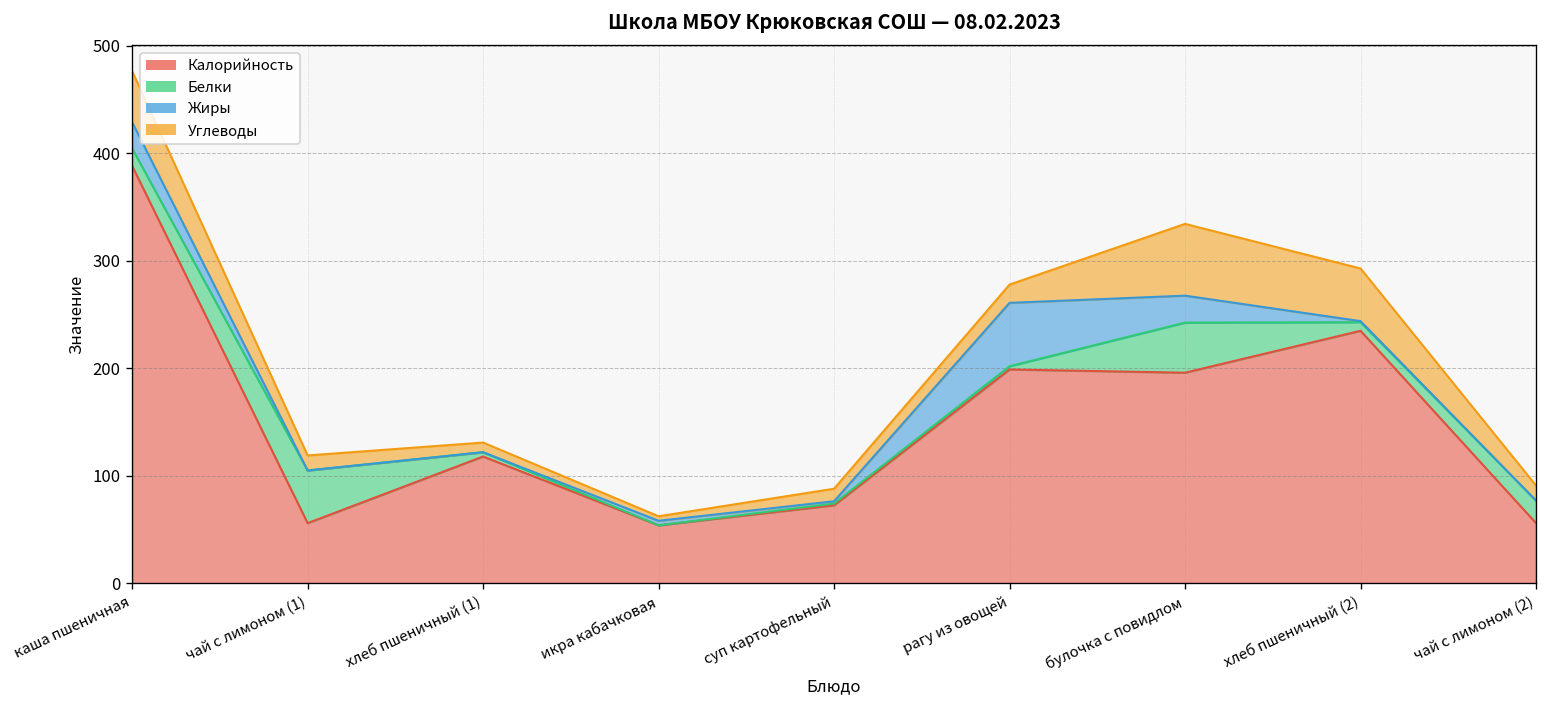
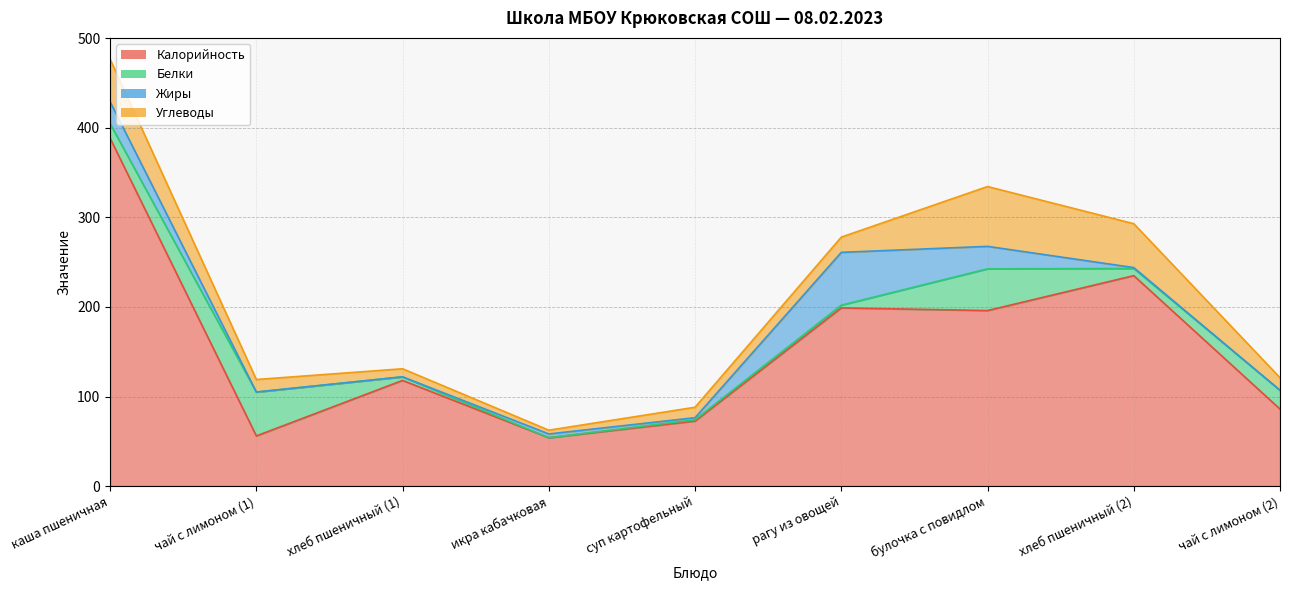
Калорийность, чай с лимоном (2): 60 -> 90
